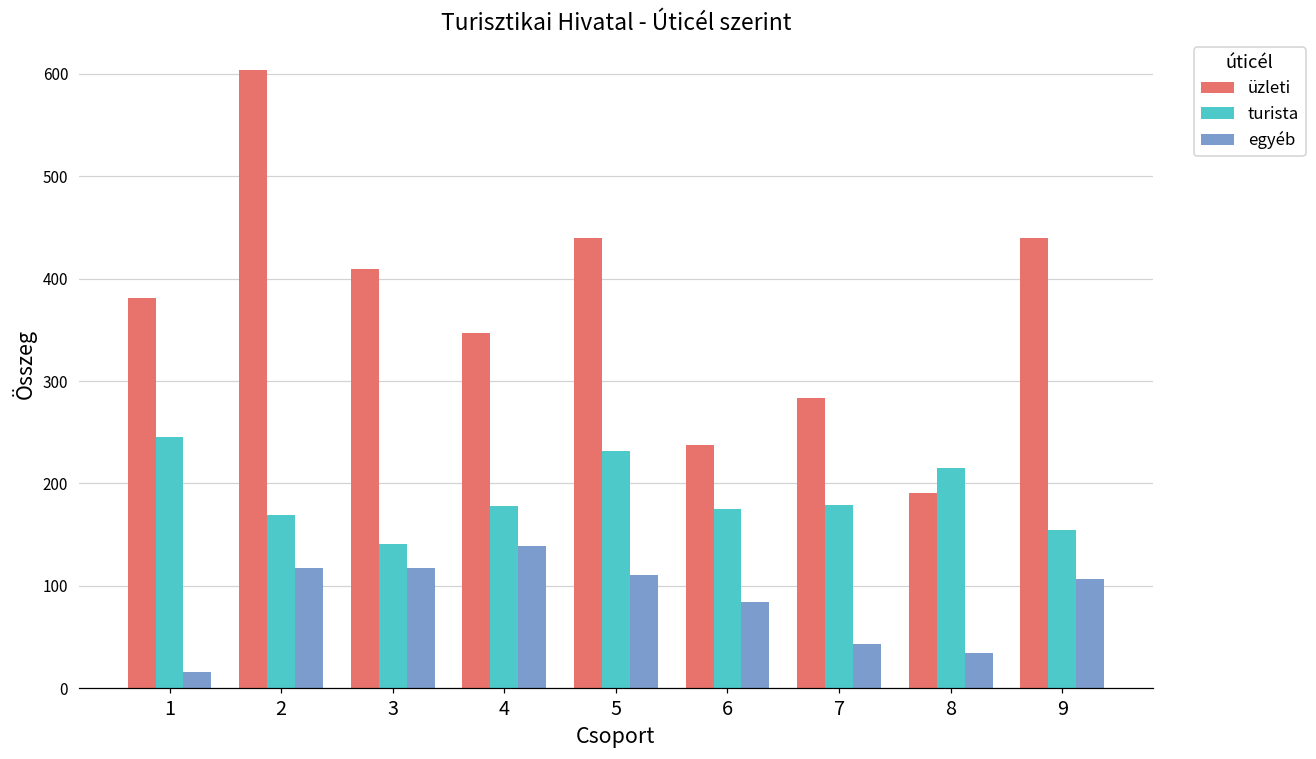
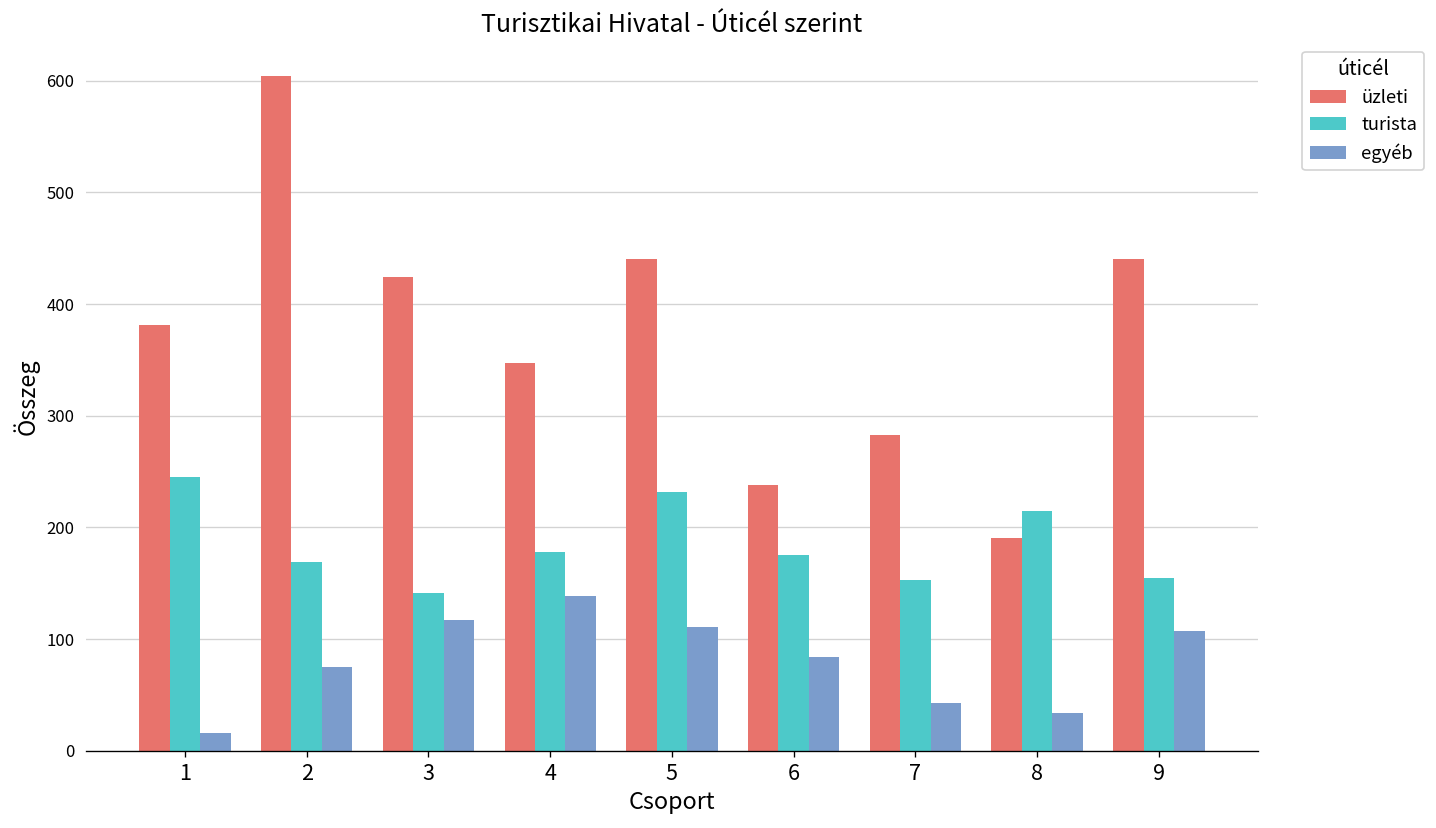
egyéb, 2: 120 -> 80
üzleti, 3: 410 -> 420
turista, 7: 180 -> 150
